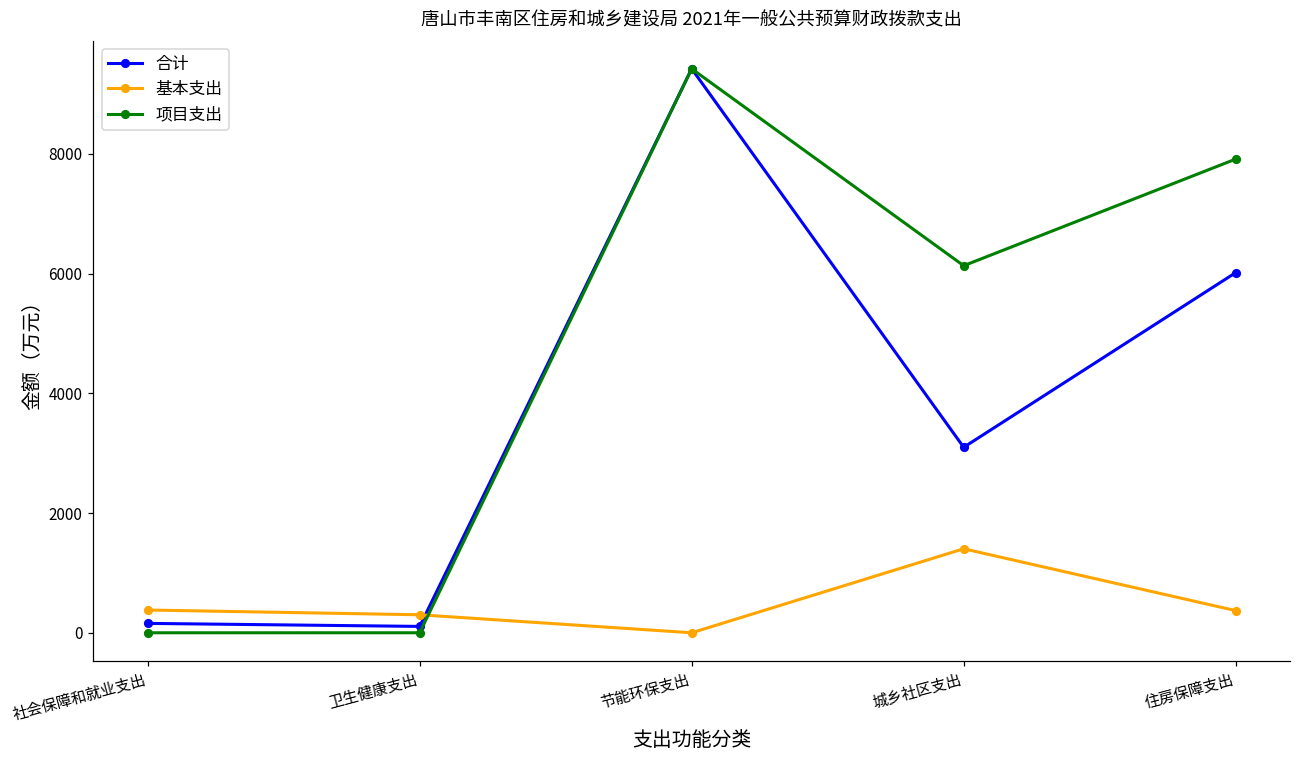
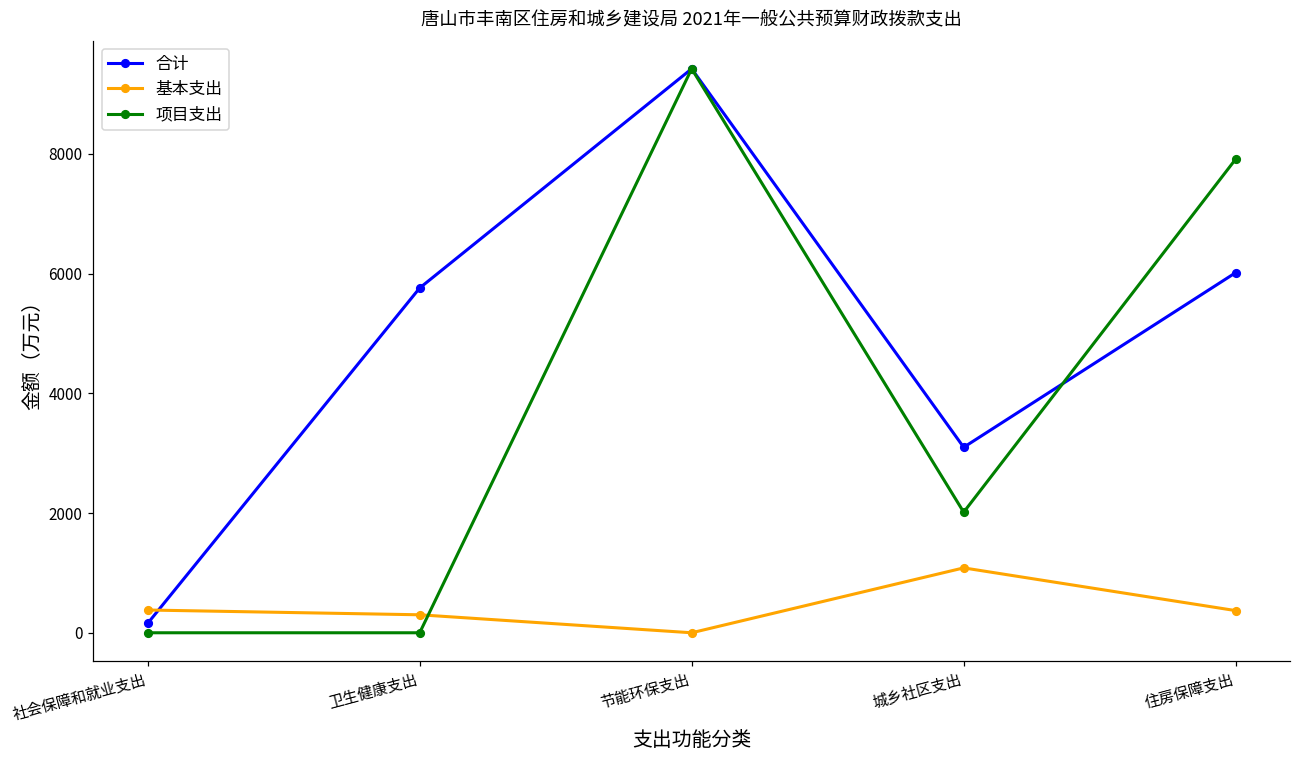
合计, 卫生健康支出: 100 -> 5800
基本支出, 城乡社区支出: 1400 -> 1100
项目支出, 城乡社区支出: 6100 -> 2000
